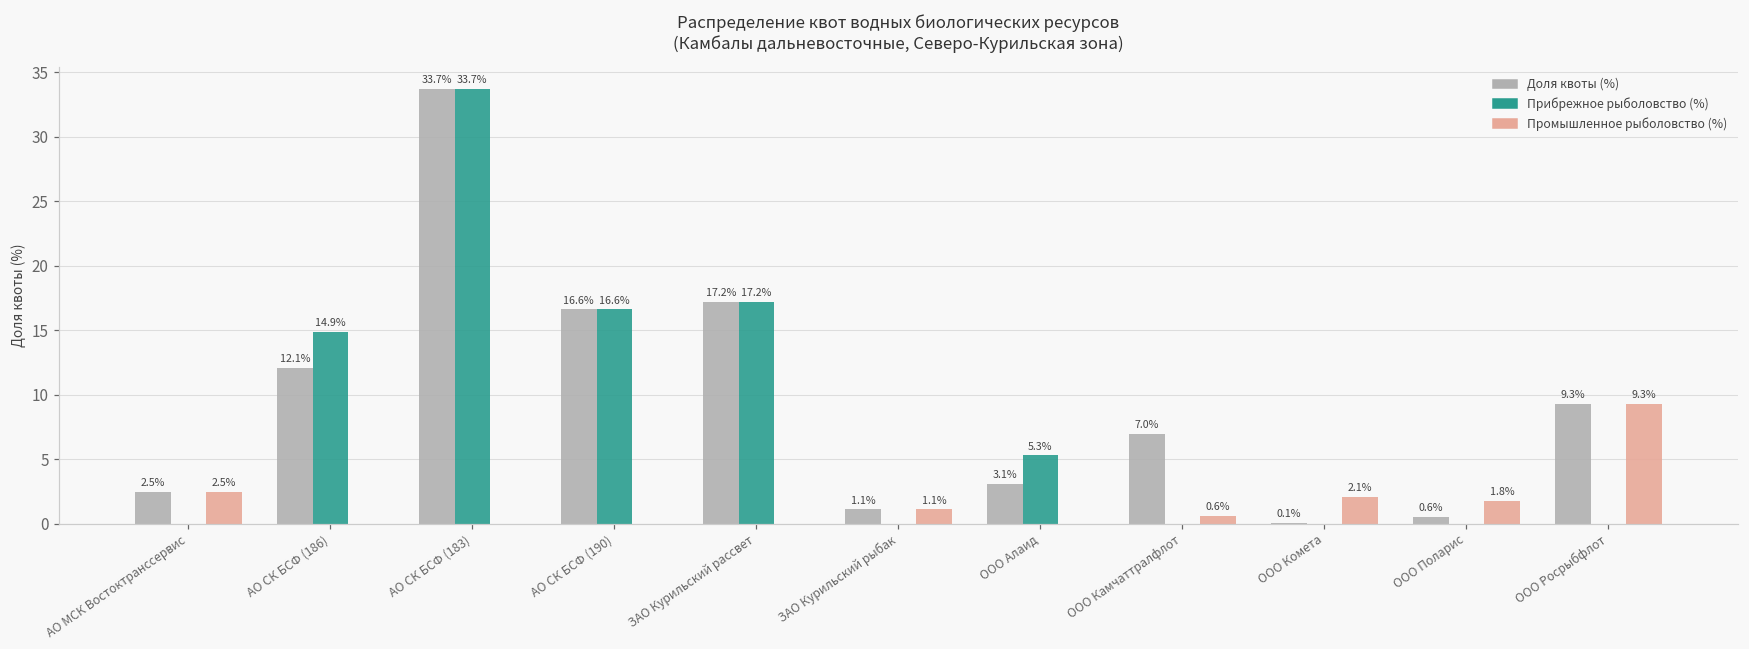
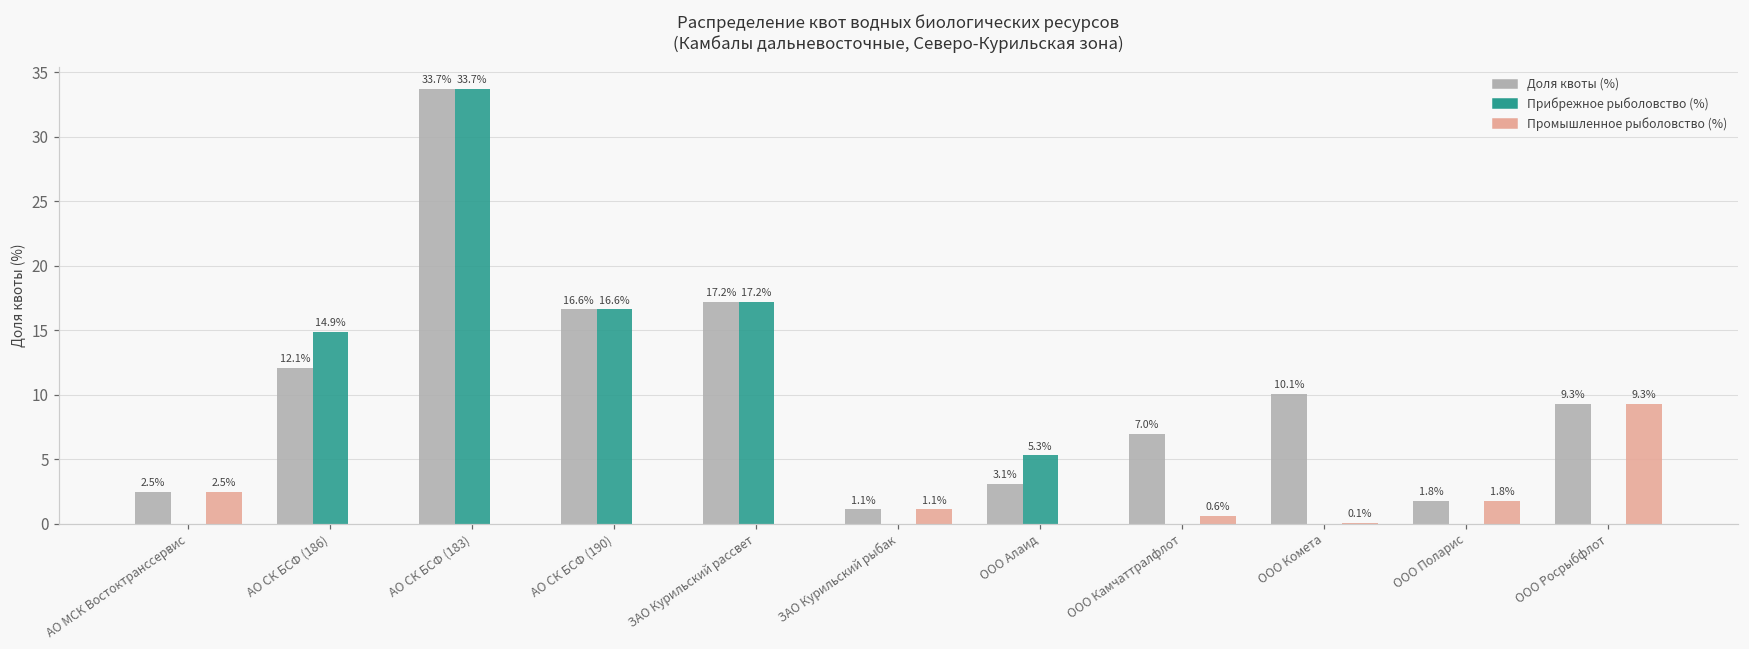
Доля квоты (%), ООО Комета: 0.1% -> 10.1%
Промышленное рыболовство (%), ООО Комета: 2.1% -> 0.1%
Доля квоты (%), ООО Поларис: 0.6% -> 1.8%
